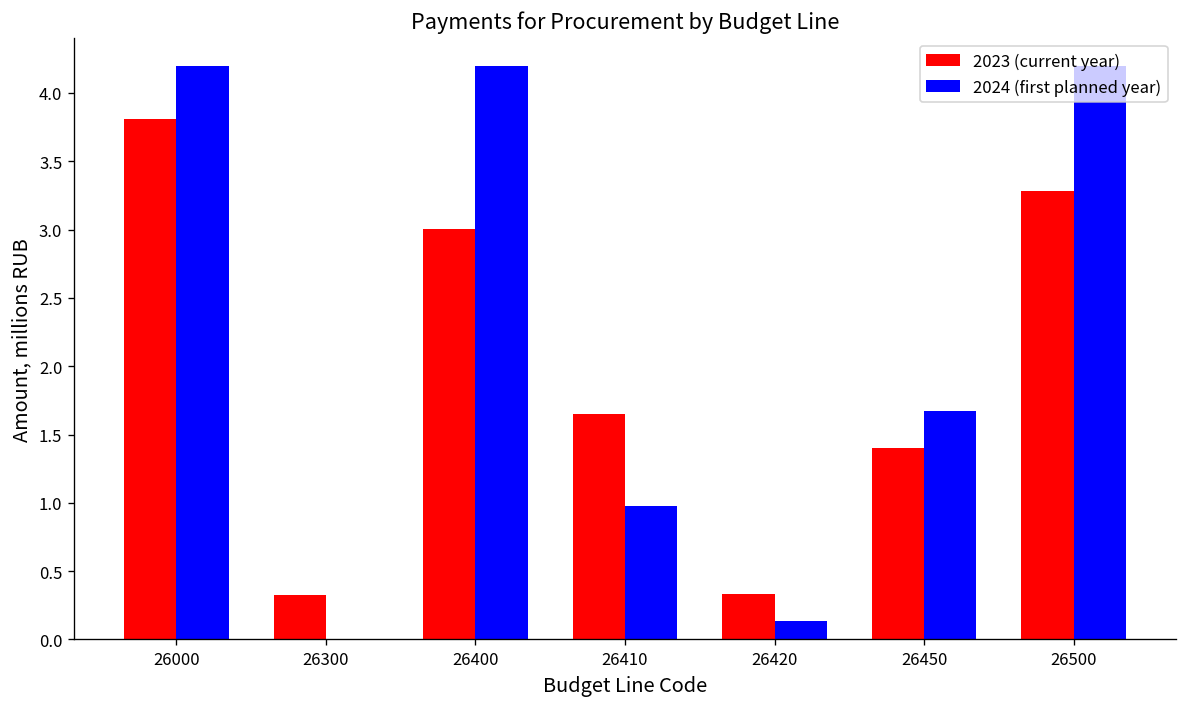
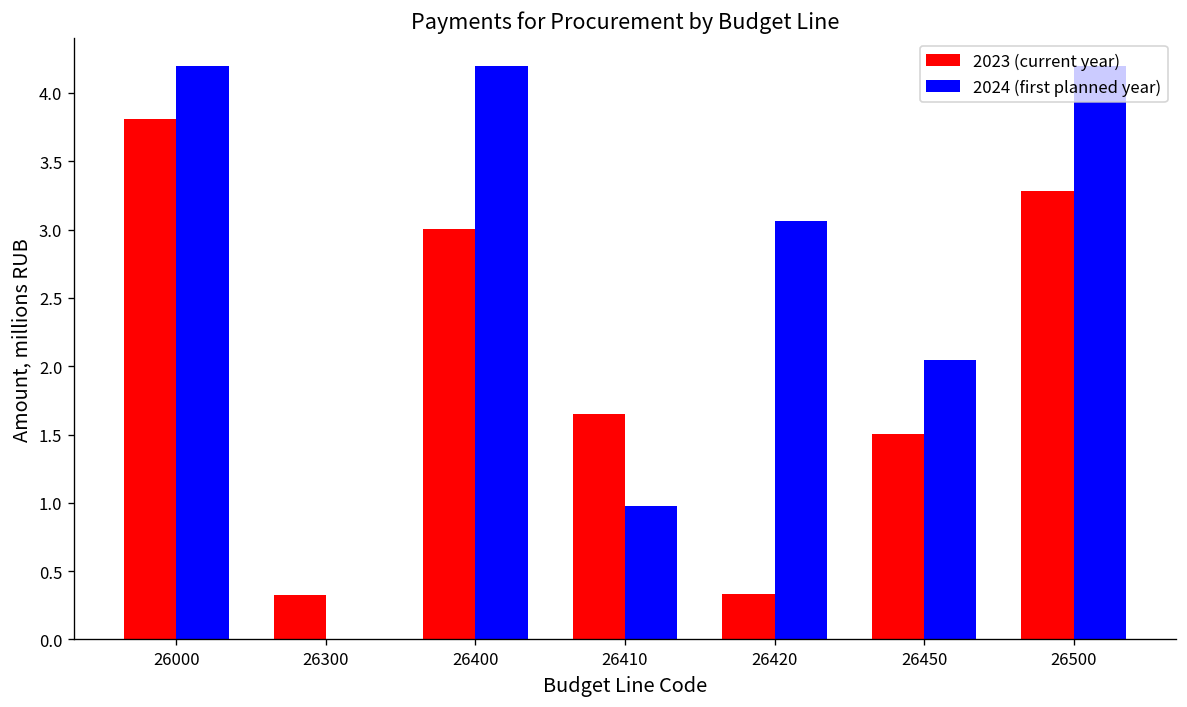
2024 (first planned year), 26420: 0.13 -> 3.06
2023 (current year), 26450: 1.40 -> 1.50
2024 (first planned year), 26450: 1.68 -> 2.04
